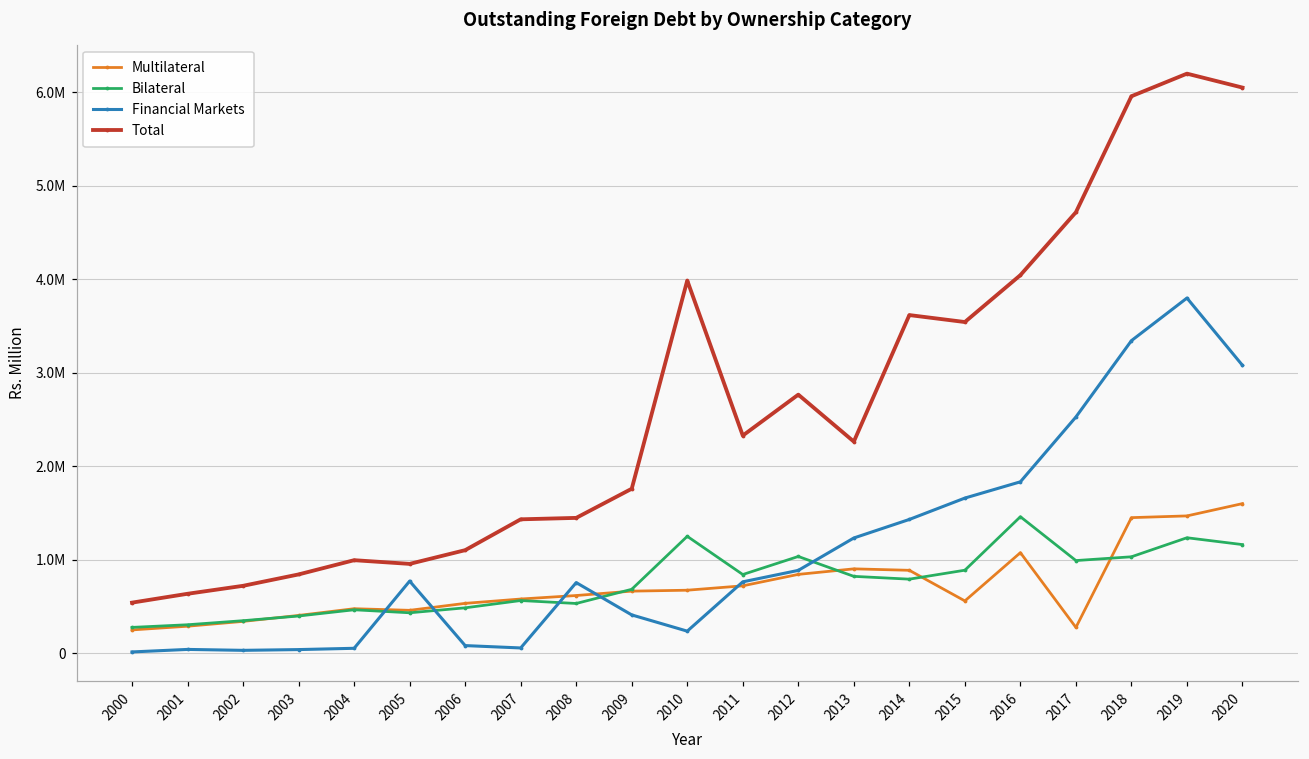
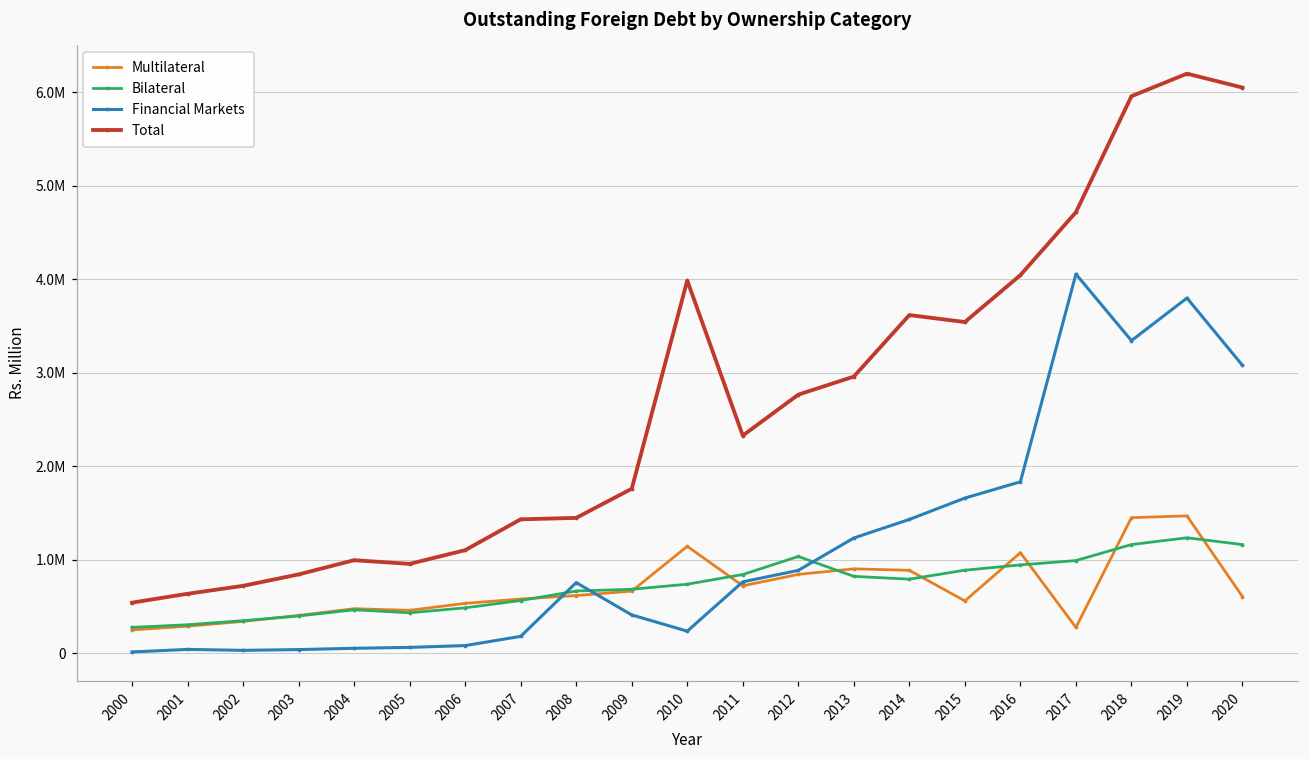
Financial Markets, 2005: 800000 -> 100000
Financial Markets, 2007: 100000 -> 200000
Bilateral, 2008: 500000 -> 700000
Multilateral, 2010: 700000 -> 1100000
Bilateral, 2010: 1300000 -> 700000
Total, 2013: 2300000 -> 3000000
Bilateral, 2016: 1500000 -> 900000
Financial Markets, 2017: 2500000 -> 4100000
Bilateral, 2018: 1000000 -> 1200000
Multilateral, 2020: 1600000 -> 600000
